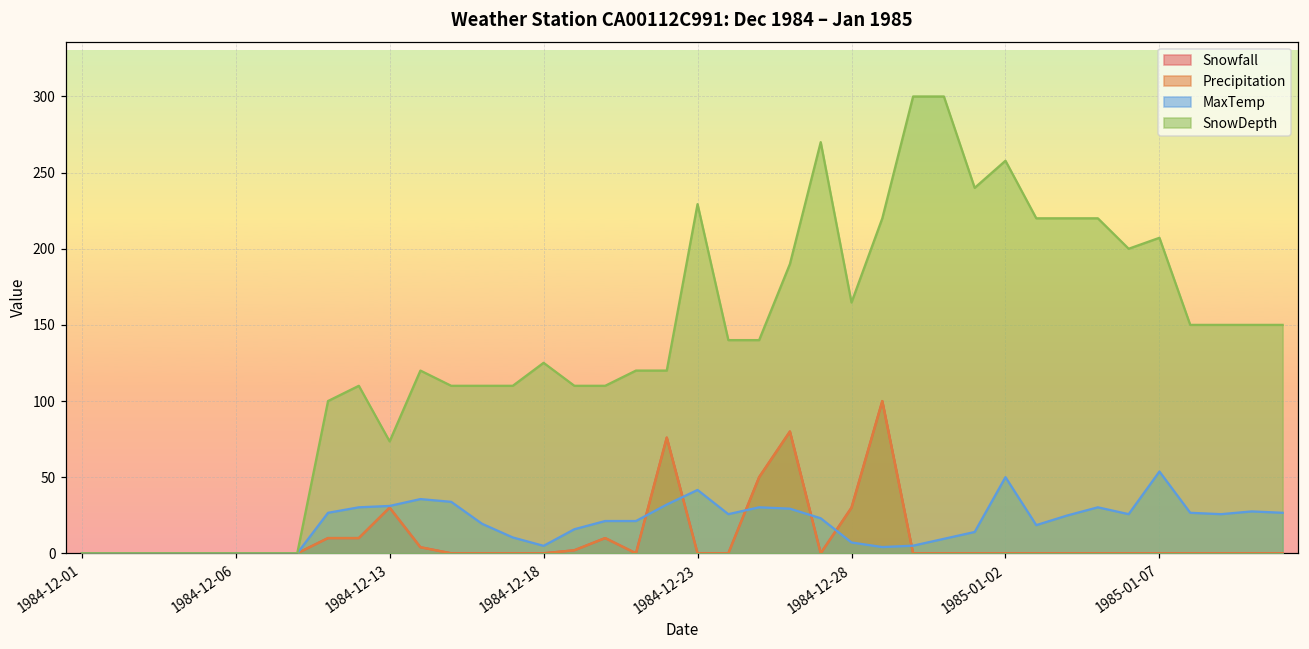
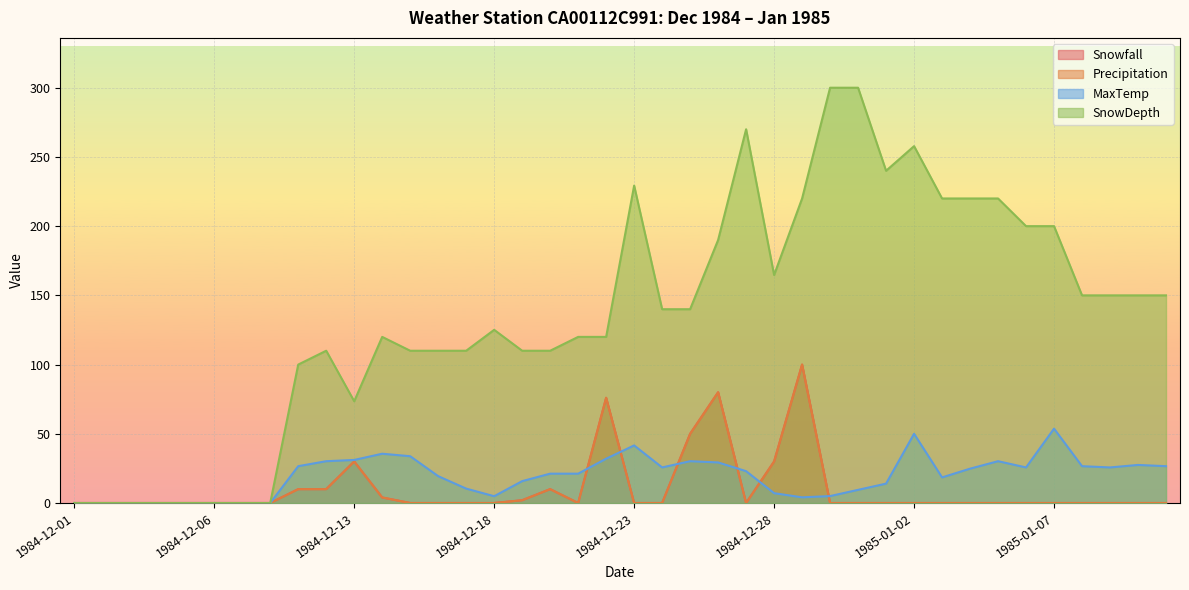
SnowDepth, 1985-01-07: 207 -> 200
